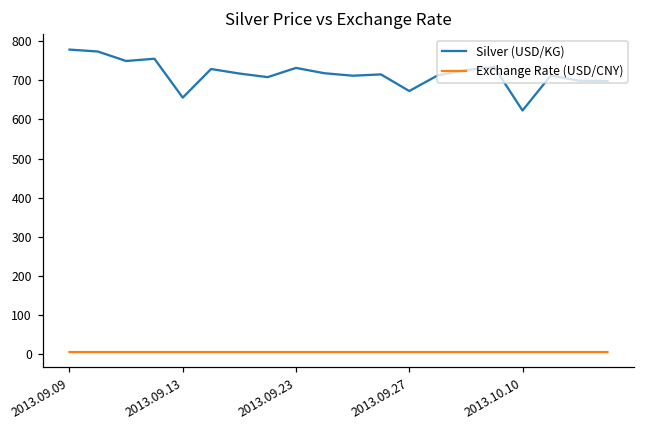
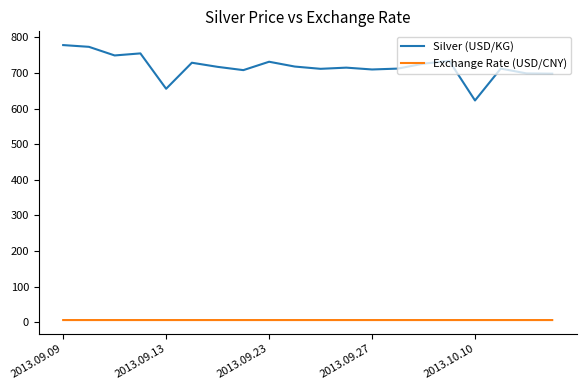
Silver (USD/KG), 2013.09.27: 670 -> 710
